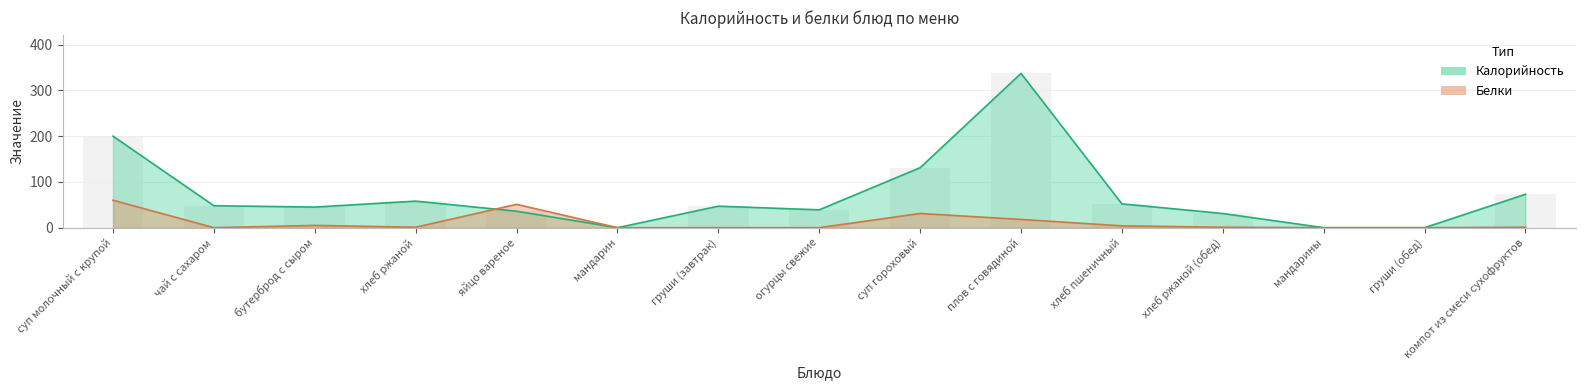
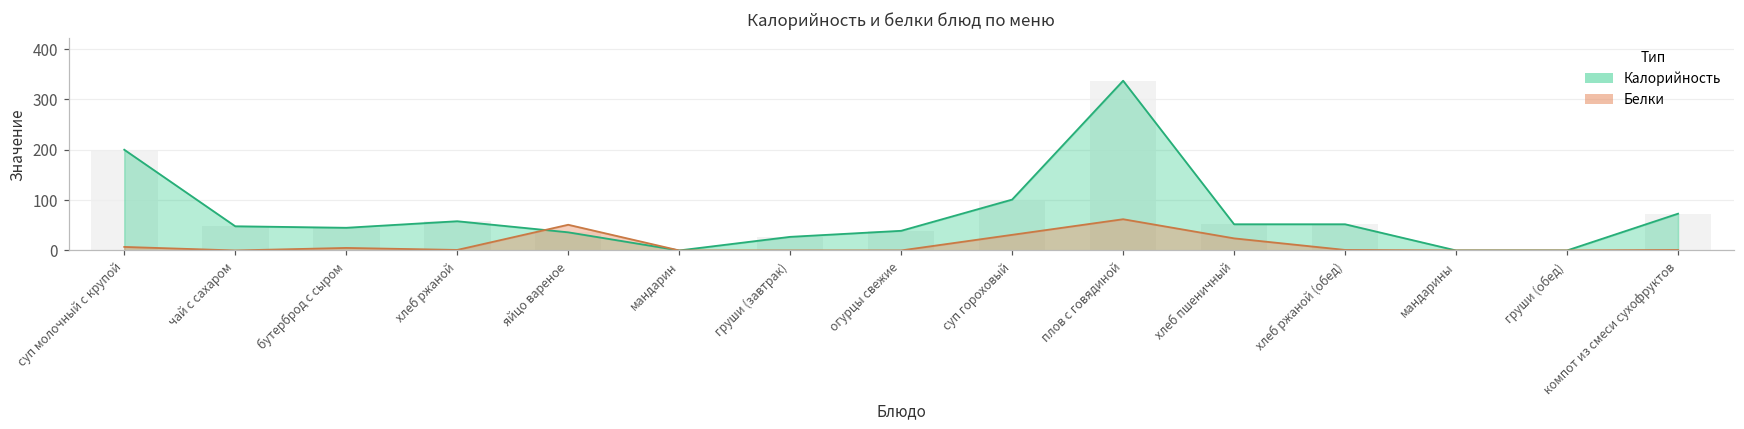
Белки, суп молочный с крупой: 60 -> 10
Калорийность, груши (завтрак): 50 -> 30
Калорийность, суп гороховый: 130 -> 100
Белки, плов с говядиной: 20 -> 60
Белки, хлеб пшеничный: 0 -> 20
Калорийность, хлеб ржаной (обед): 30 -> 50
